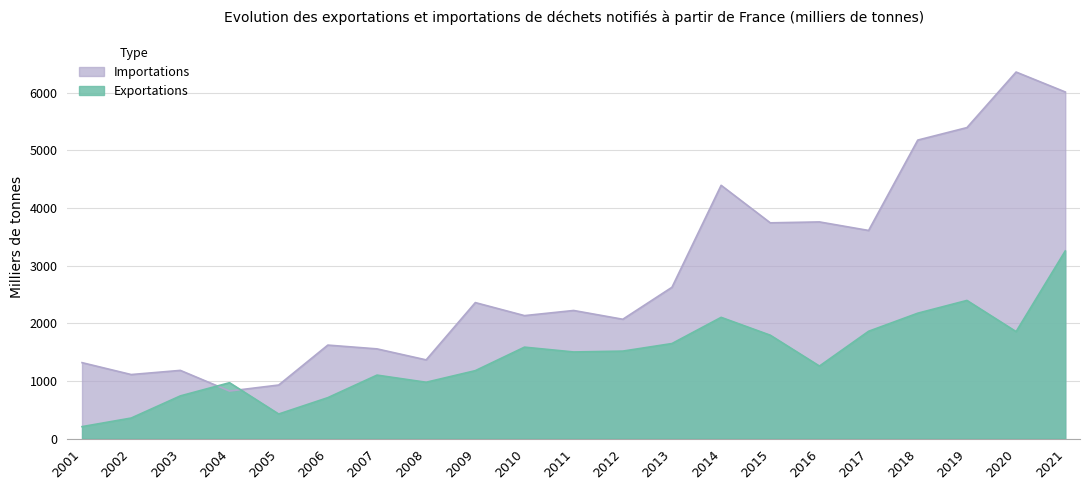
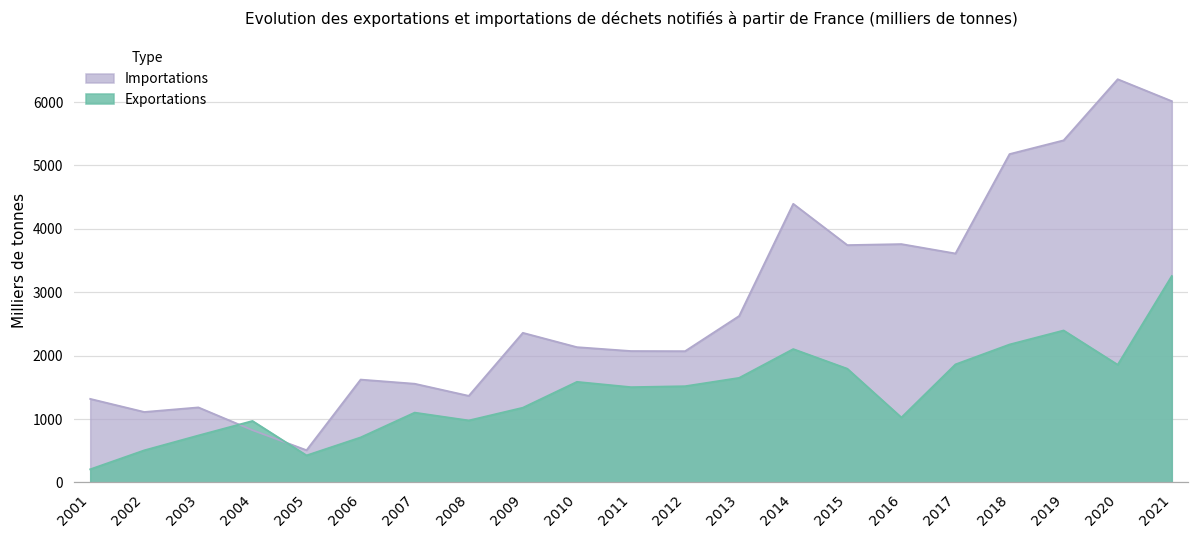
Exportations, 2002: 400 -> 500
Importations, 2005: 900 -> 500
Importations, 2011: 2200 -> 2100
Exportations, 2016: 1300 -> 1000
